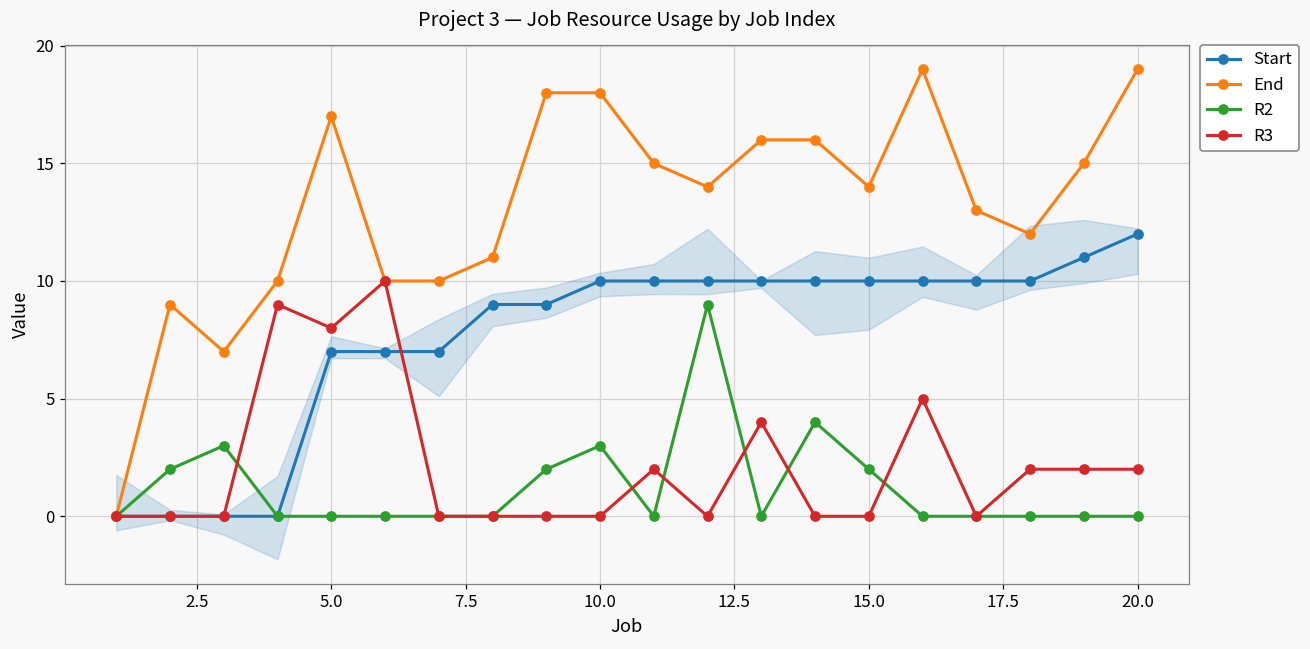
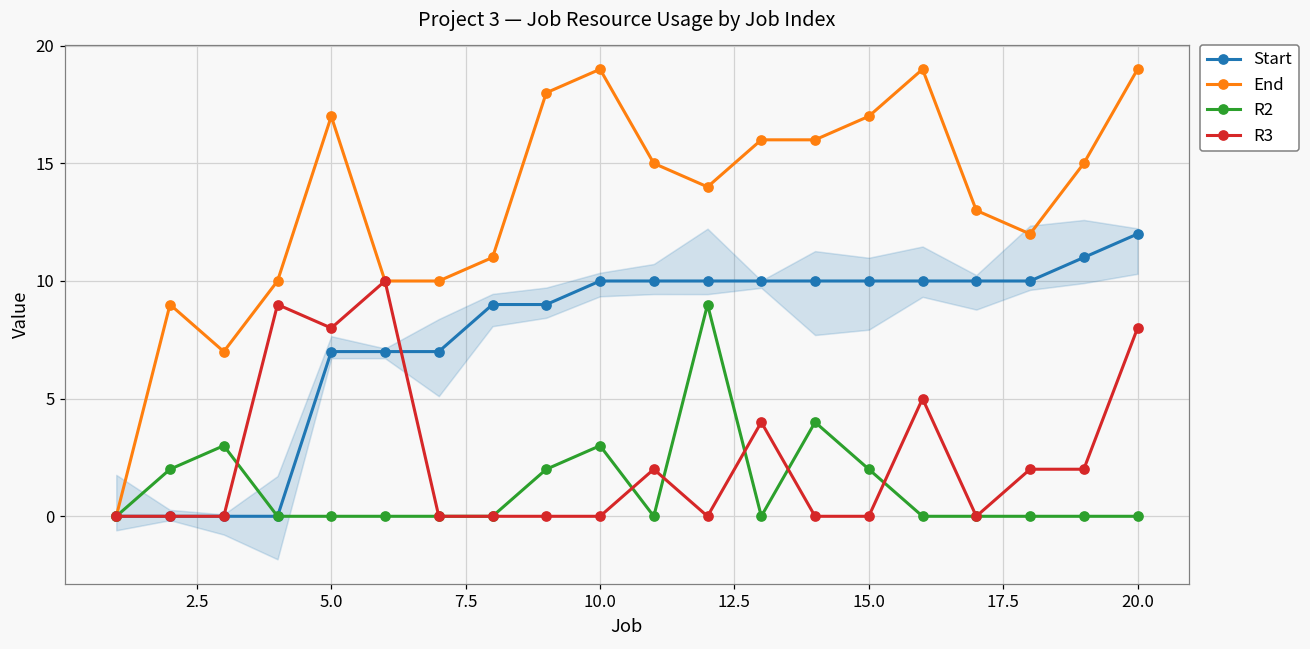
End, 10.0: 18 -> 19
End, 15.0: 14 -> 17
R3, 20.0: 2 -> 8
